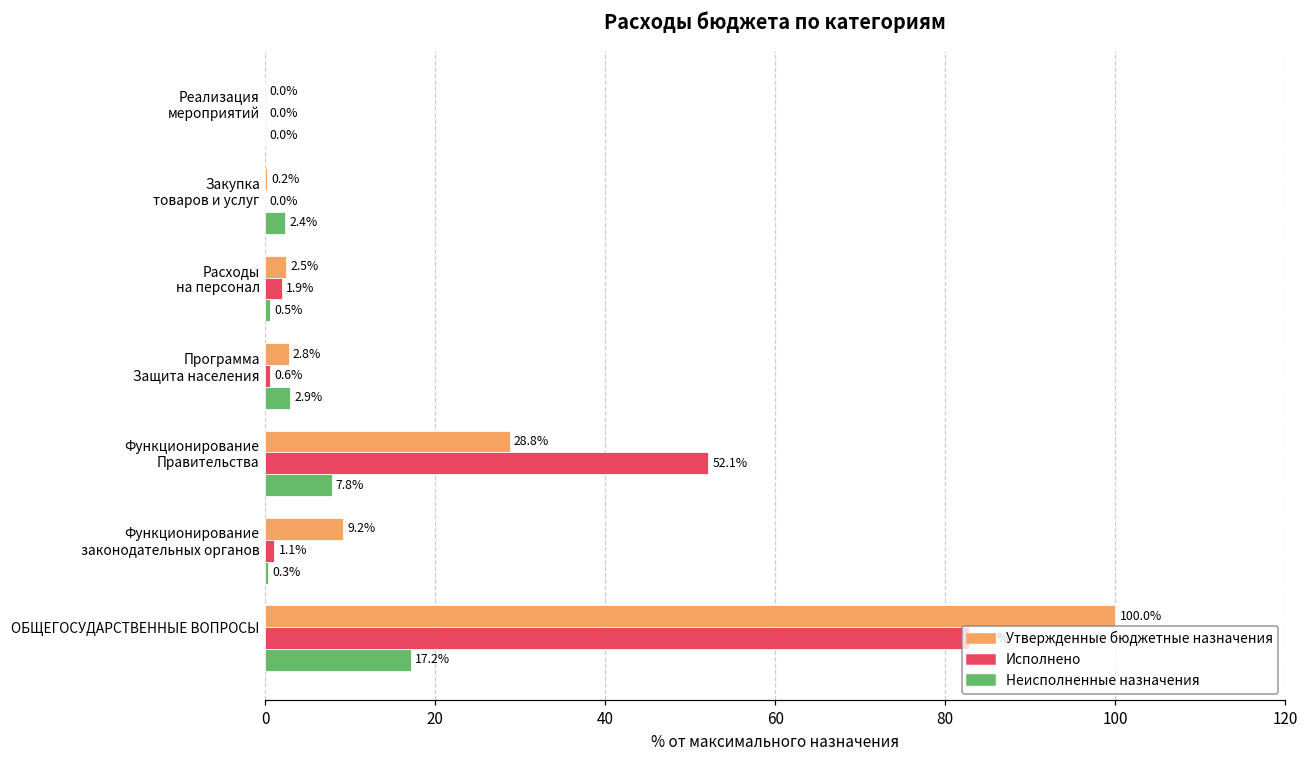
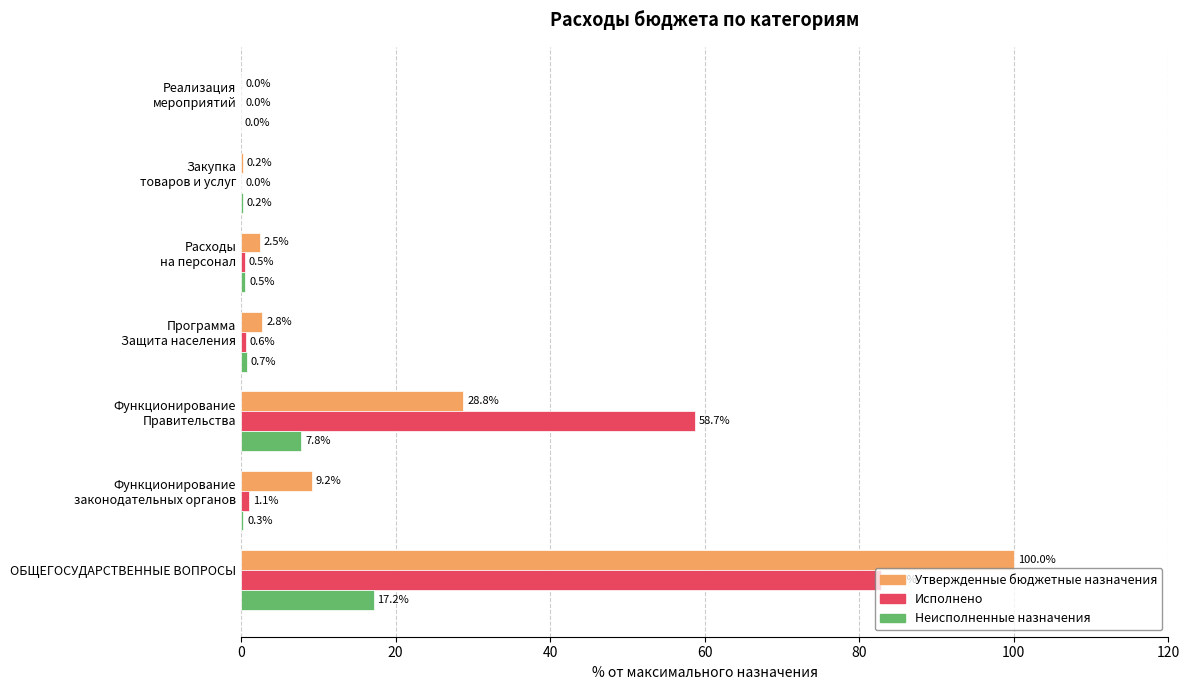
Неисполненные назначения, Закупка товаров и услуг: 2.4% -> 0.2%
Исполнено, Расходы на персонал: 1.9% -> 0.5%
Неисполненные назначения, Программа Защита населения: 2.9% -> 0.7%
Исполнено, Функционирование Правительства: 52.1% -> 58.7%
